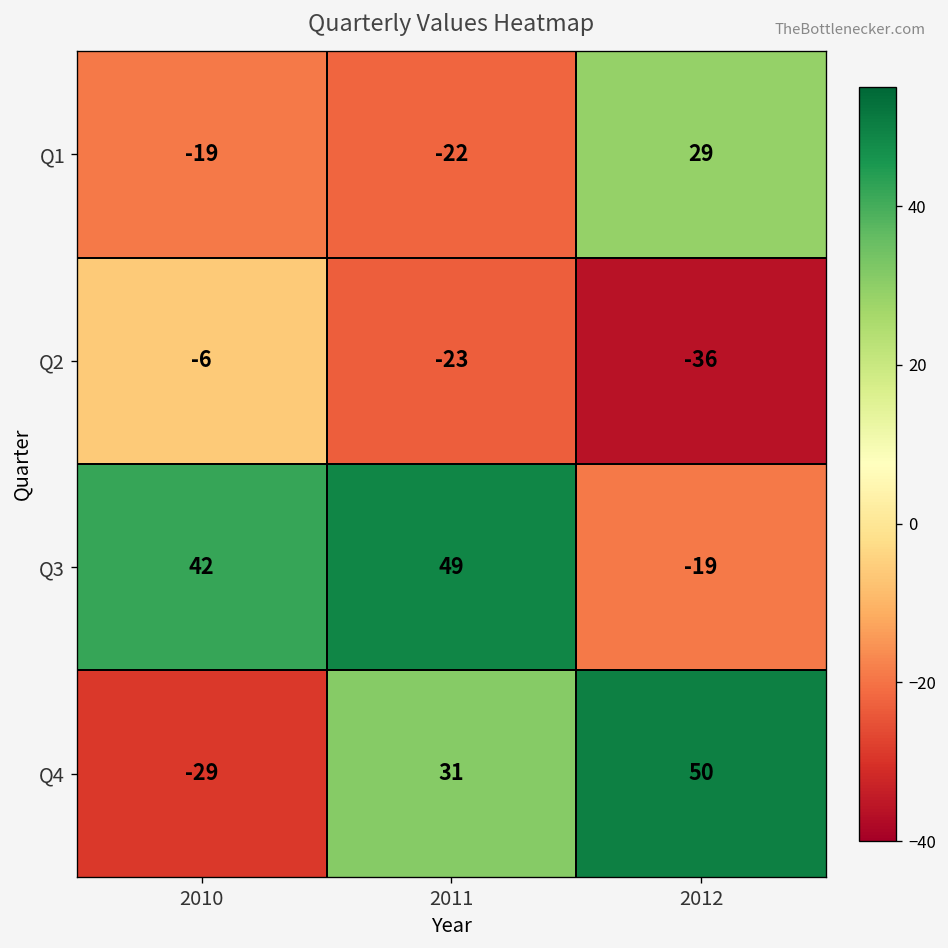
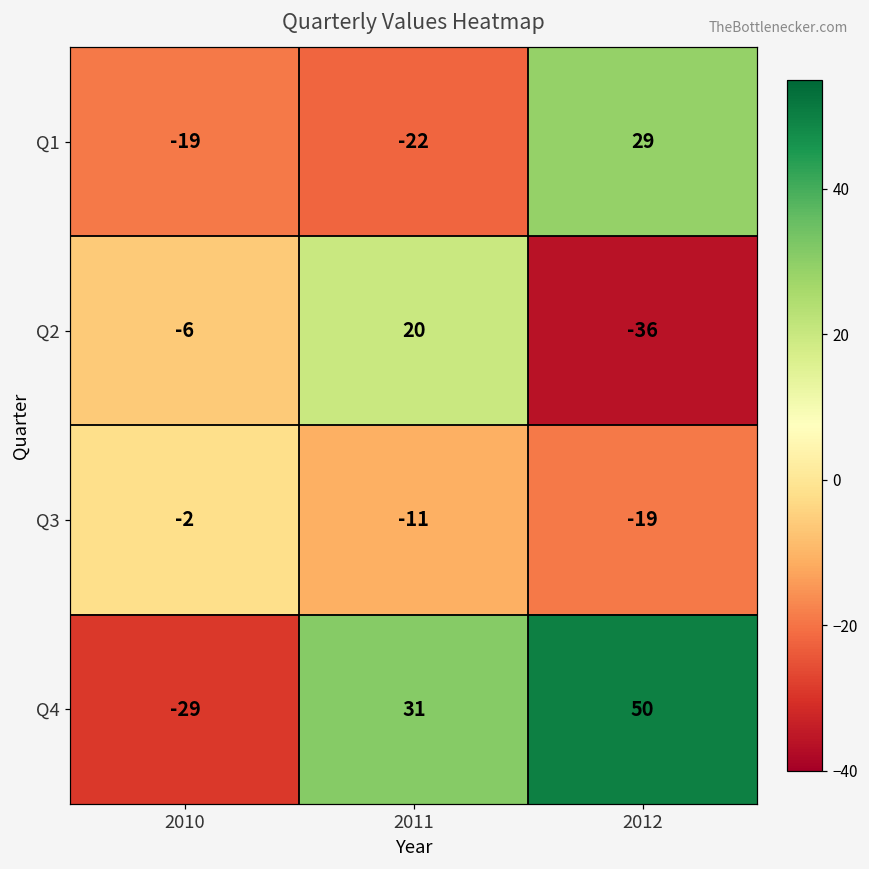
Q2, 2011: -23 -> 20
Q3, 2010: 42 -> -2
Q3, 2011: 49 -> -11
